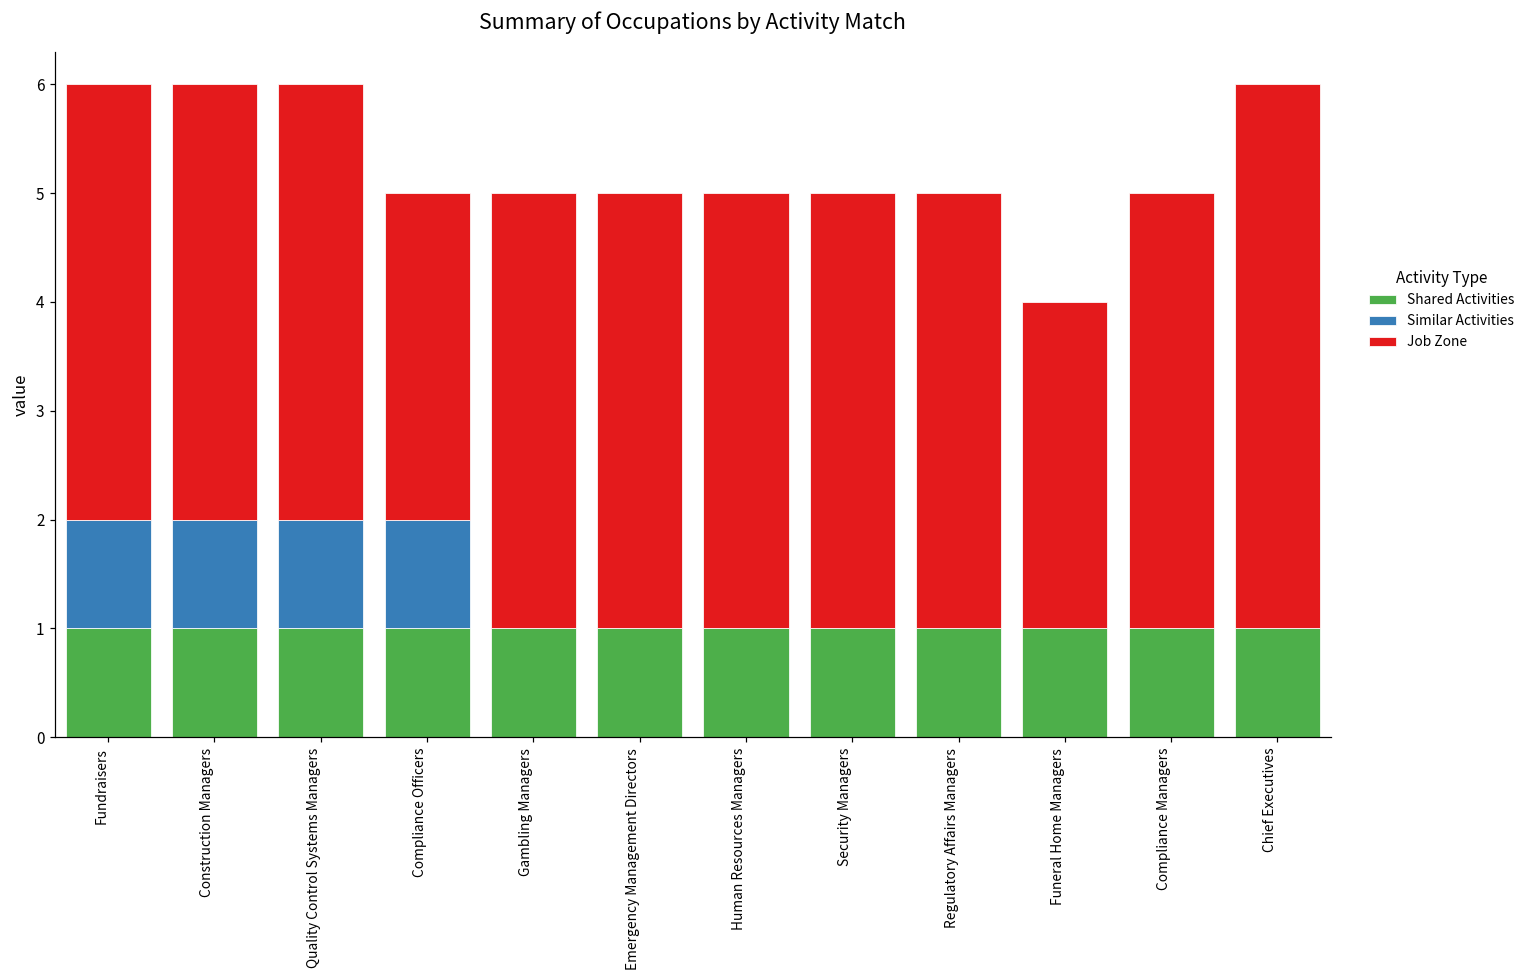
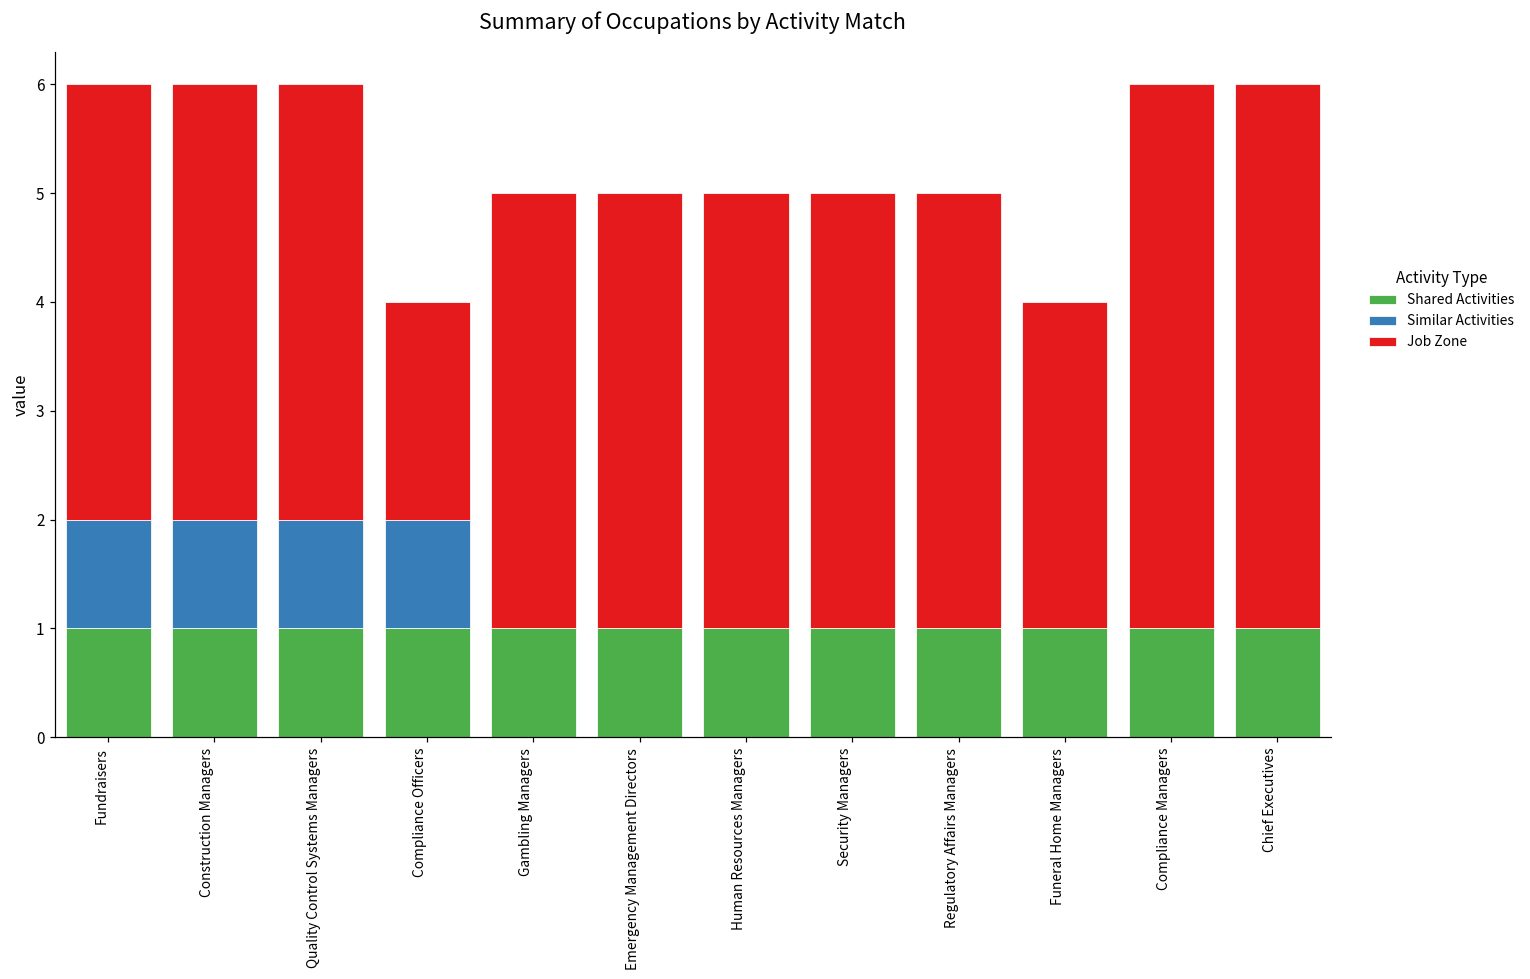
Job Zone, Compliance Officers: 3 -> 2
Job Zone, Compliance Managers: 4 -> 5
